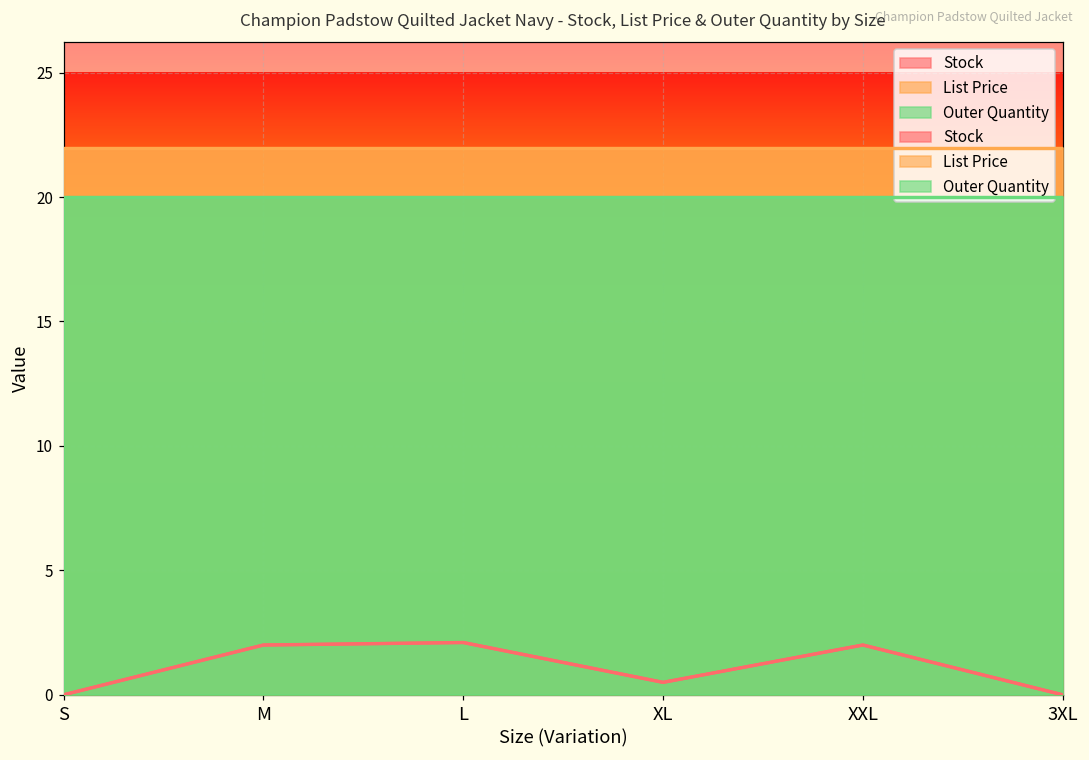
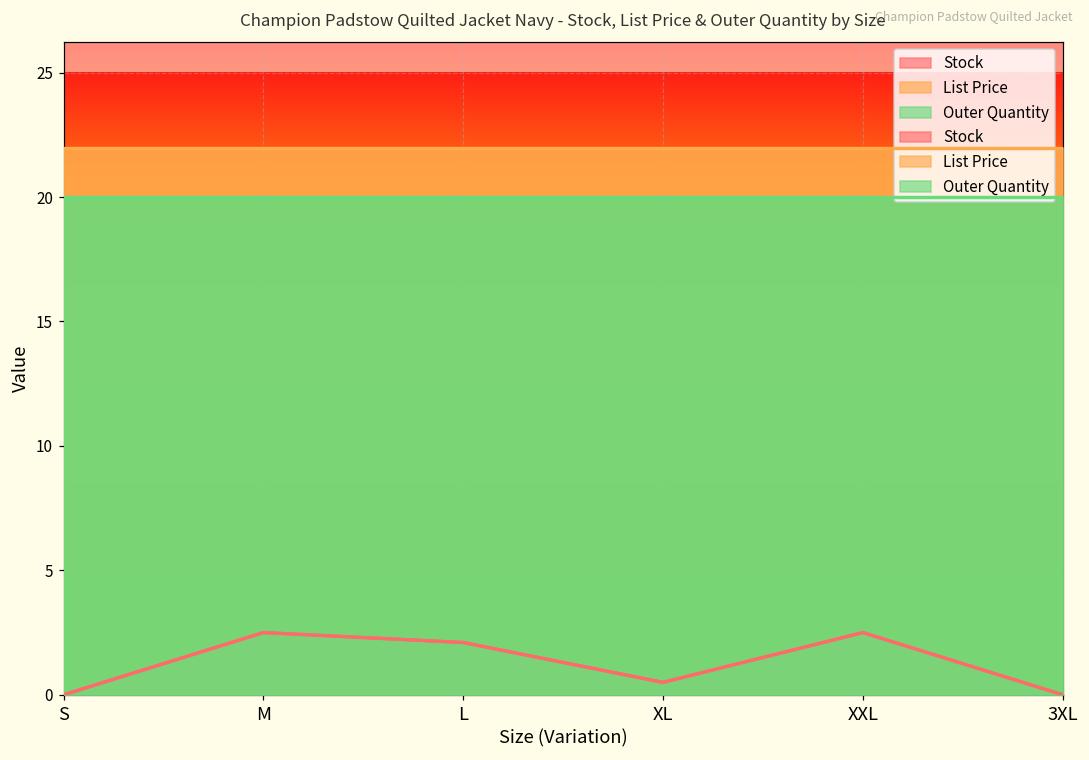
Stock, M: 2.0 -> 2.5
Stock, XXL: 2.0 -> 2.5
